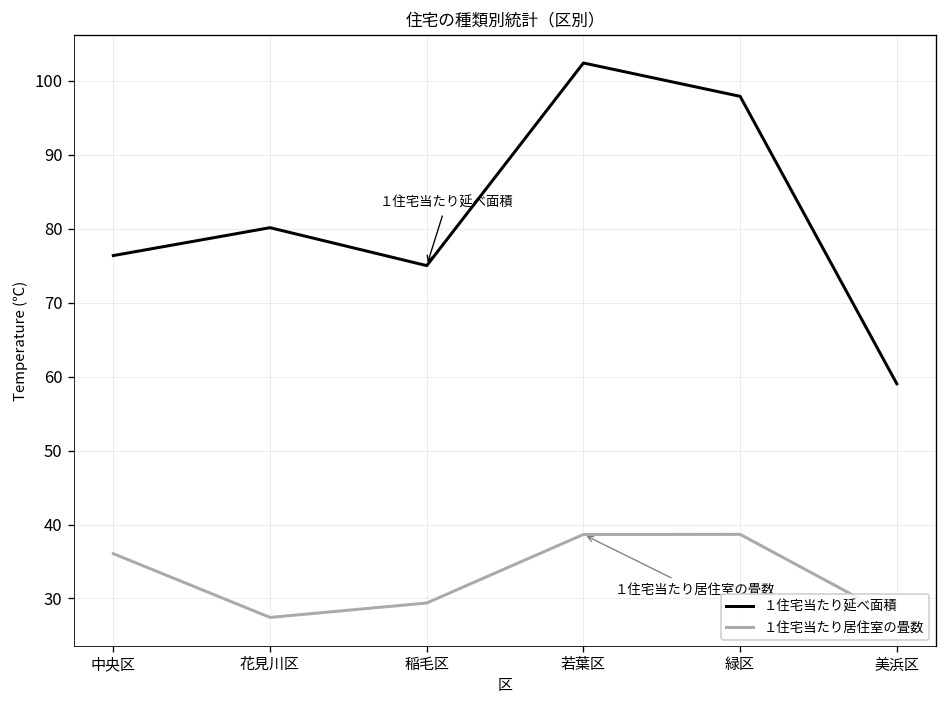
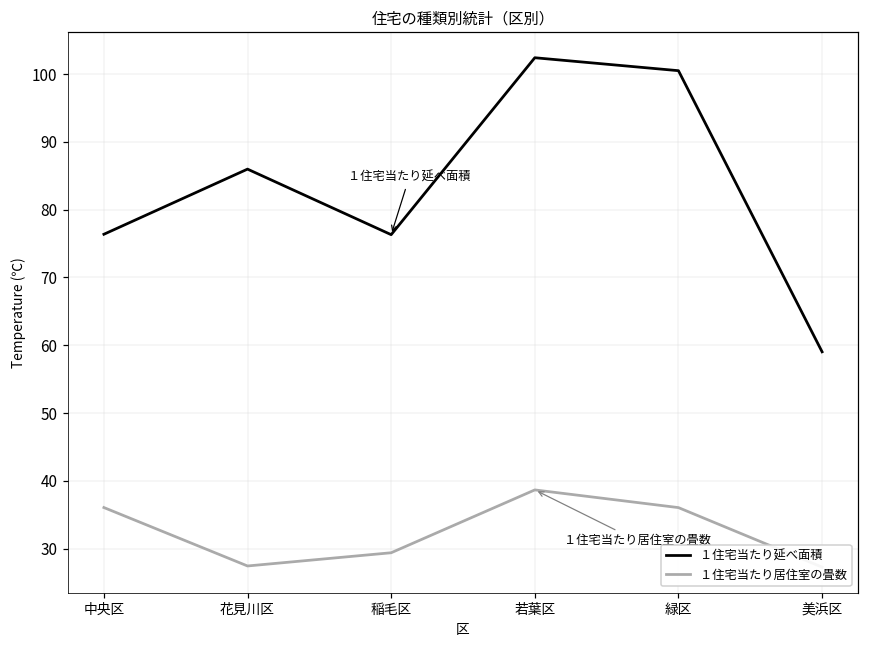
１住宅当たり延べ面積, 花見川区: 80 -> 86
１住宅当たり延べ面積, 稲毛区: 75 -> 76
１住宅当たり延べ面積, 緑区: 98 -> 101
１住宅当たり居住室の畳数, 緑区: 39 -> 36
